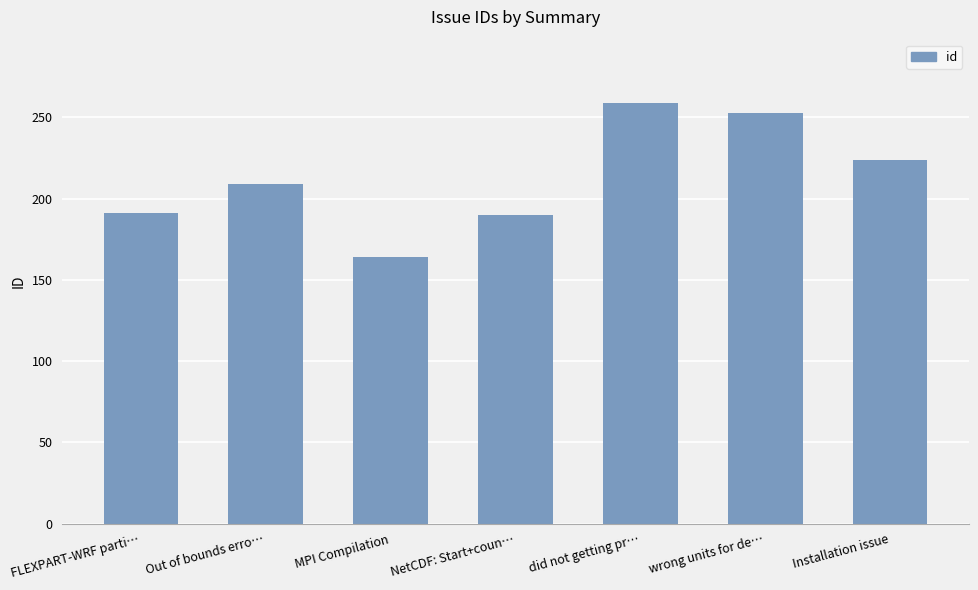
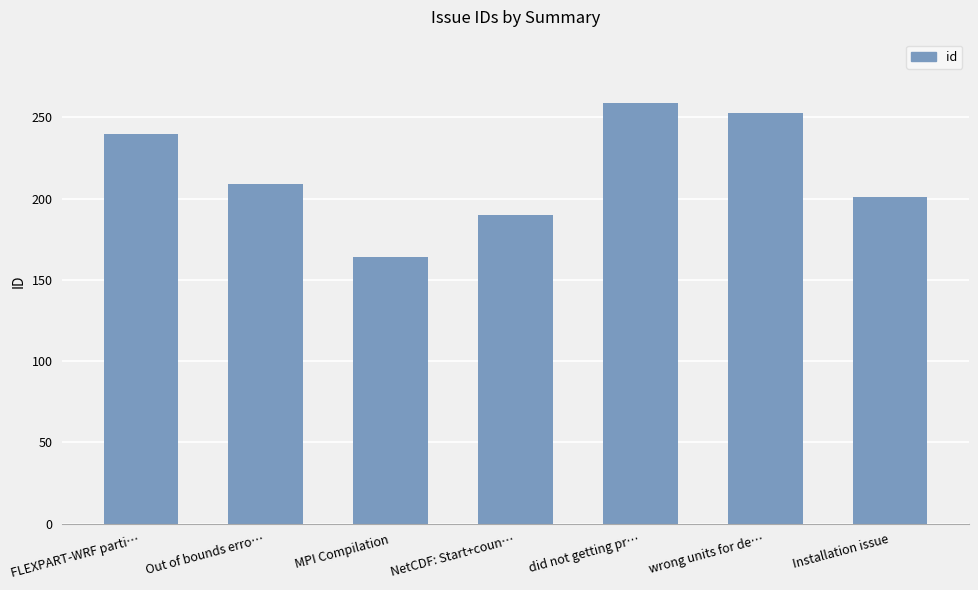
FLEXPART-WRF parti…: 191 -> 240
Installation issue: 224 -> 201
